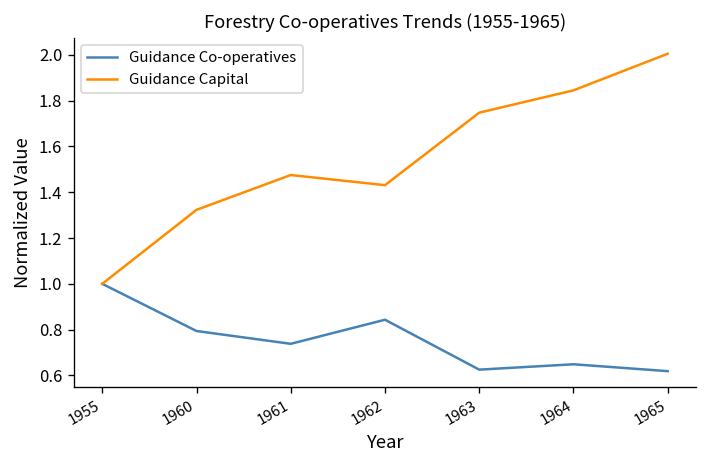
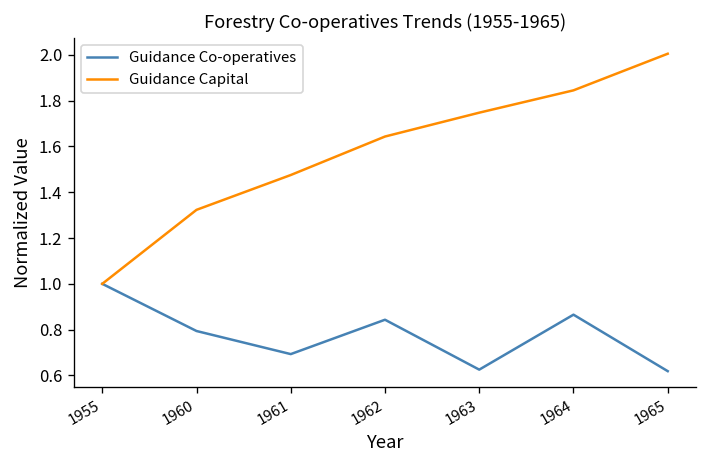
Guidance Co-operatives, 1961: 0.74 -> 0.69
Guidance Capital, 1962: 1.43 -> 1.64
Guidance Co-operatives, 1964: 0.65 -> 0.87
